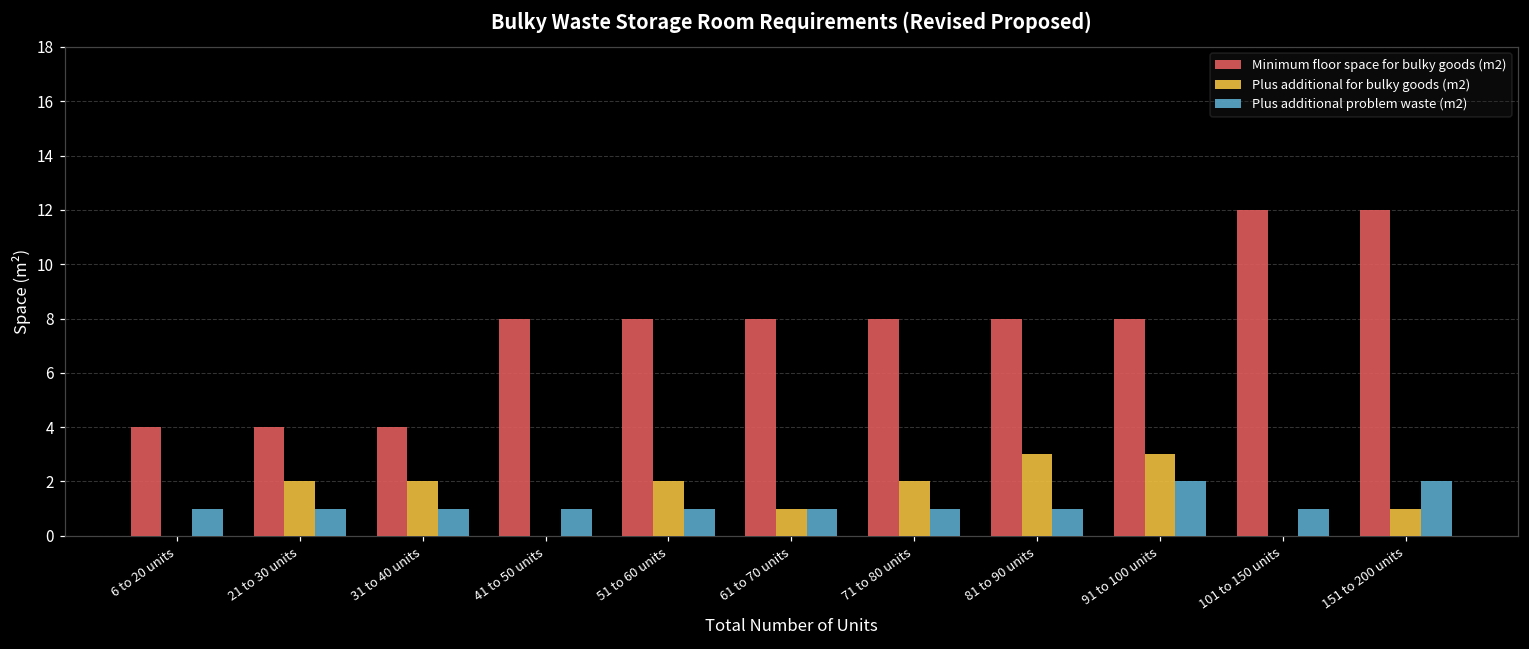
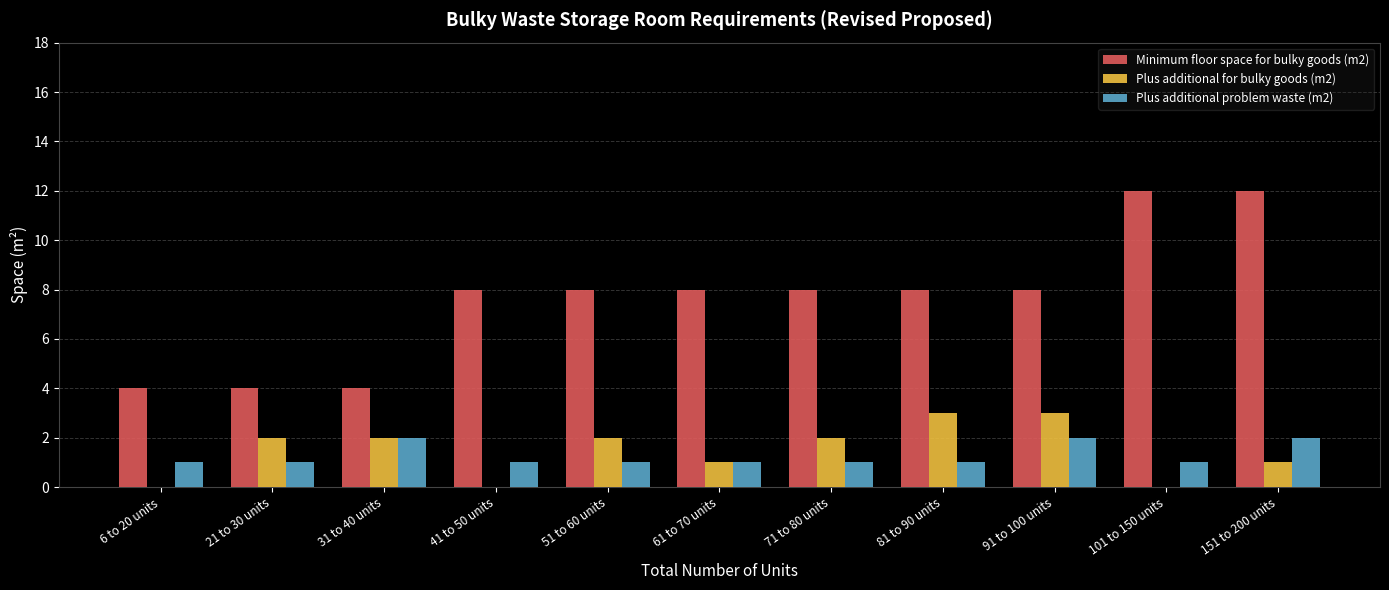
Plus additional problem waste (m2), 31 to 40 units: 1 -> 2
